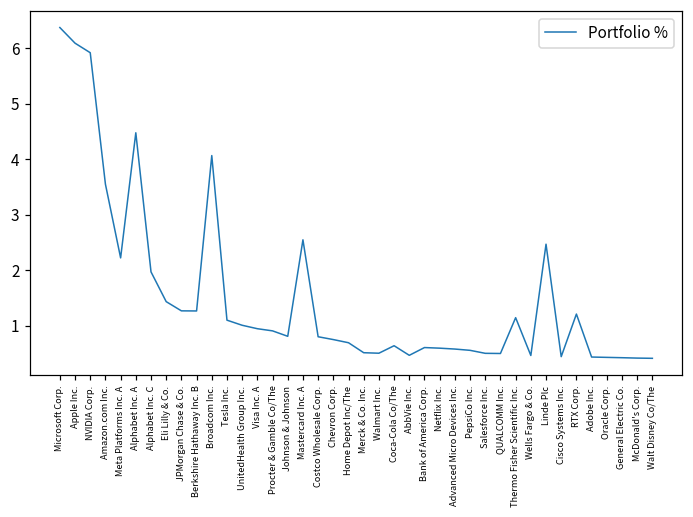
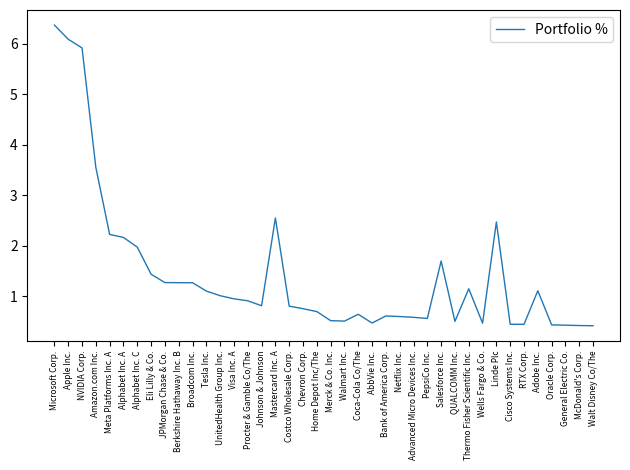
Alphabet Inc. A: 4.5 -> 2.2
Broadcom Inc.: 4.1 -> 1.3
Salesforce Inc.: 0.5 -> 1.7
RTX Corp.: 1.2 -> 0.4
Adobe Inc.: 0.4 -> 1.1
